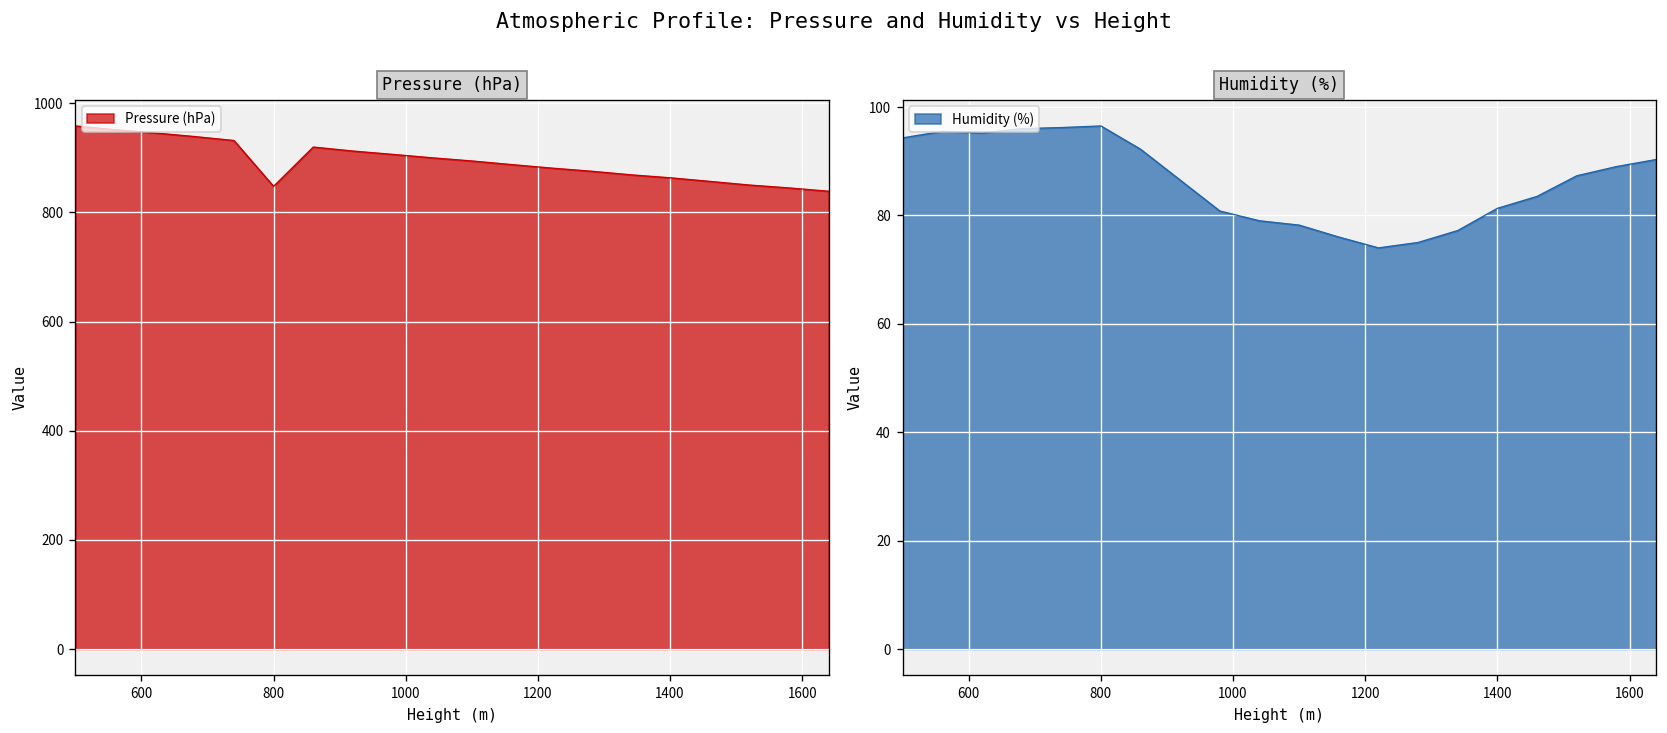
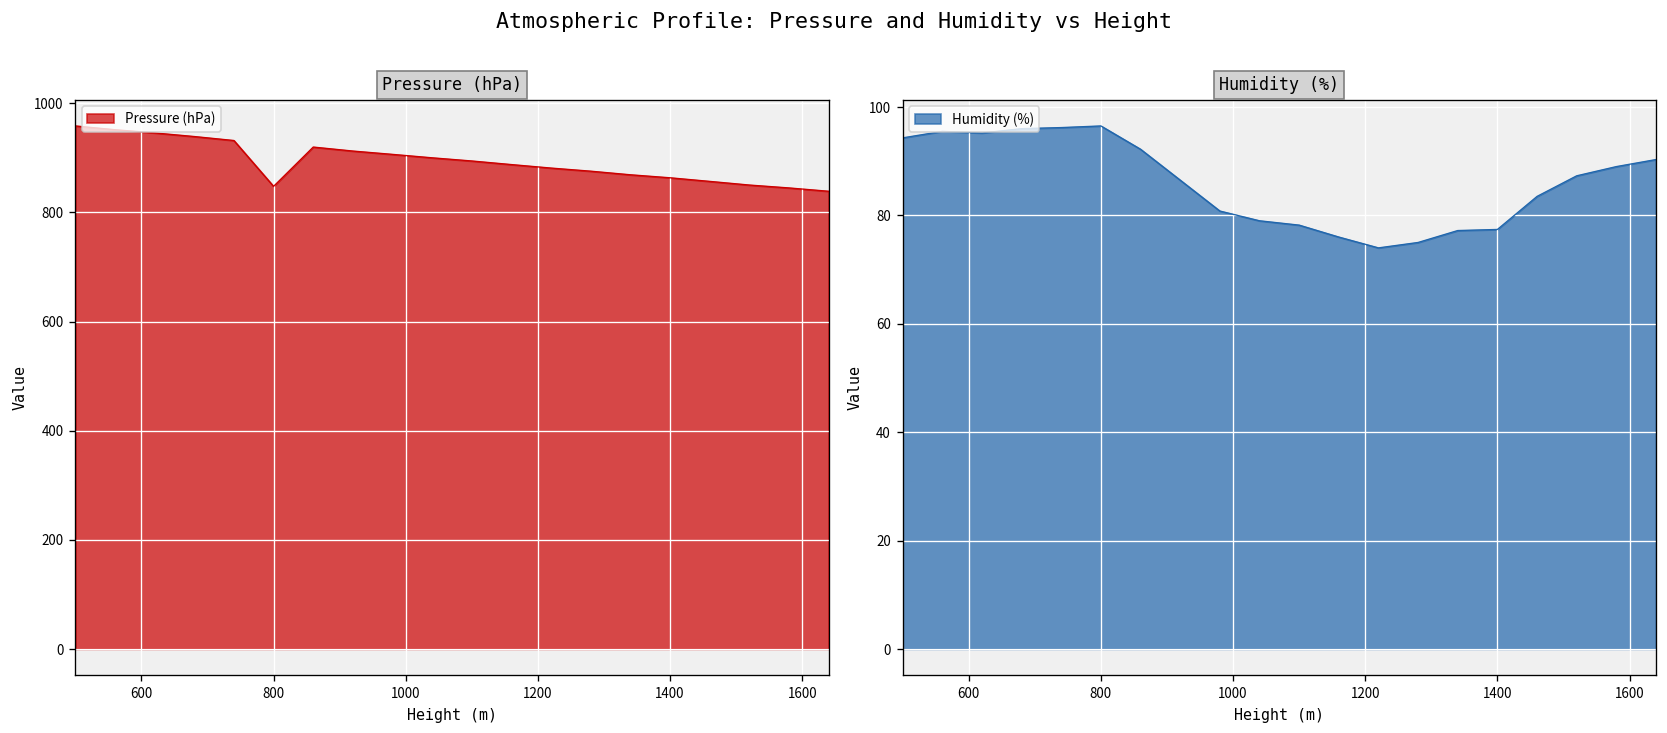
Humidity (%), 1400: 81 -> 77
